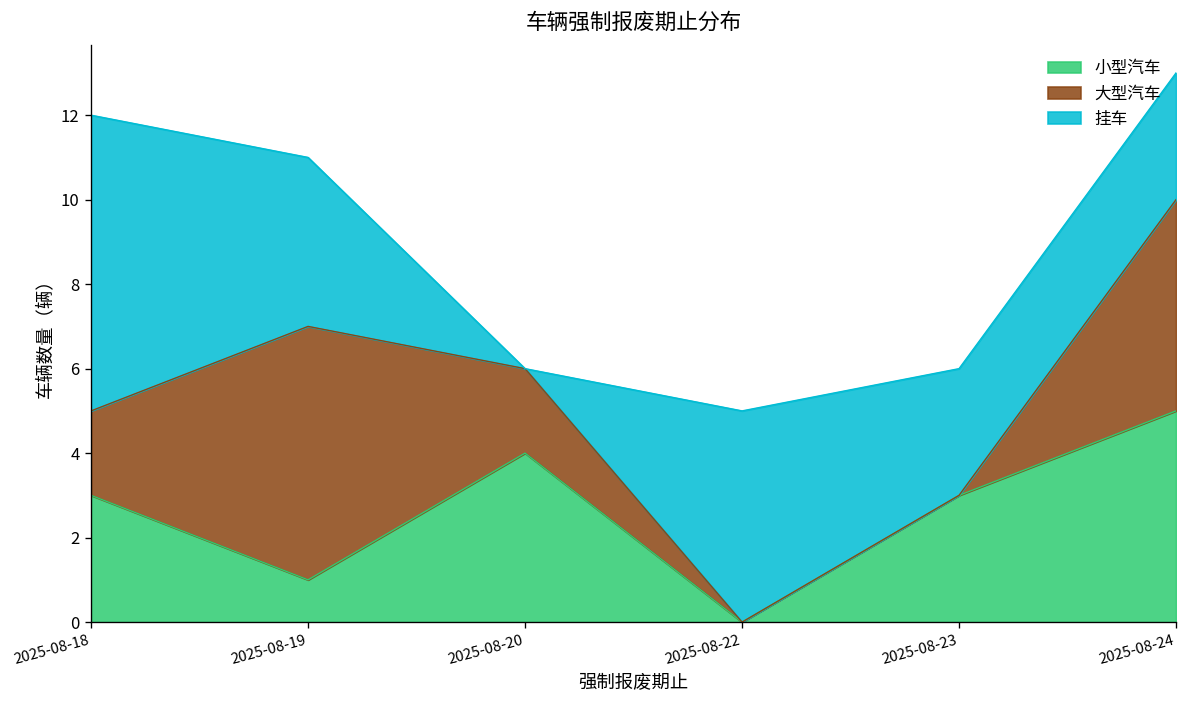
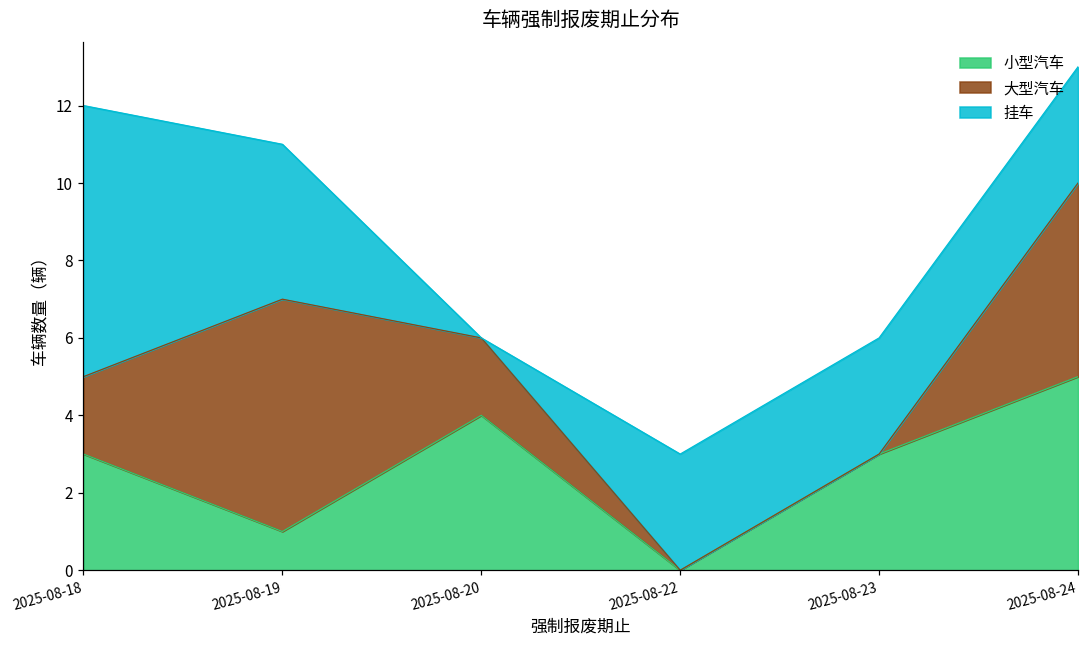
挂车, 2025-08-22: 5 -> 3
